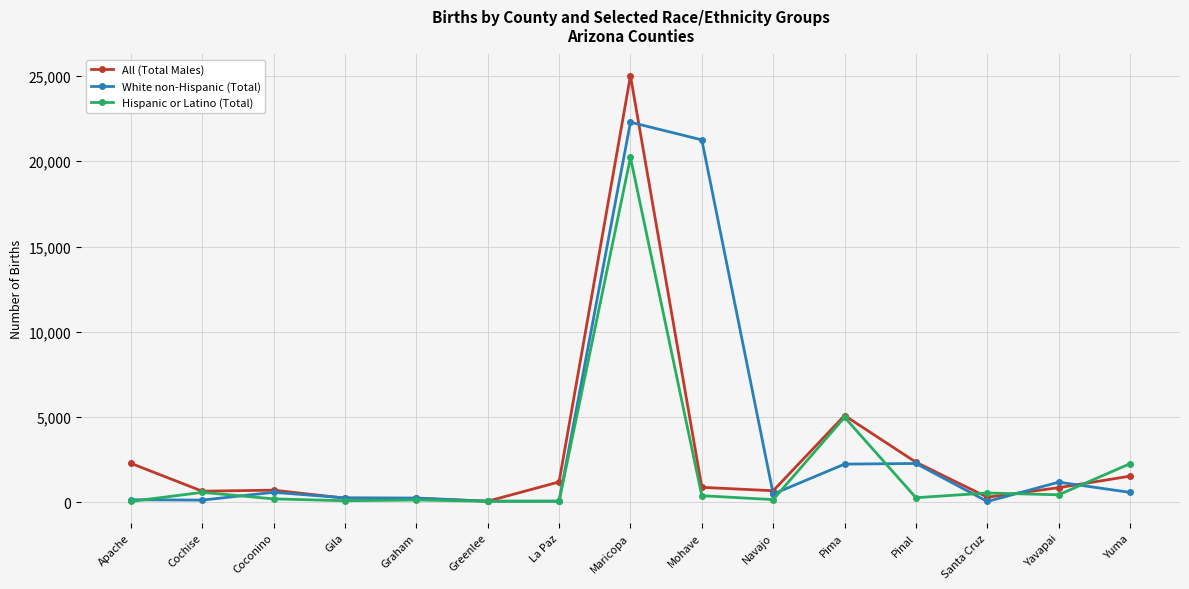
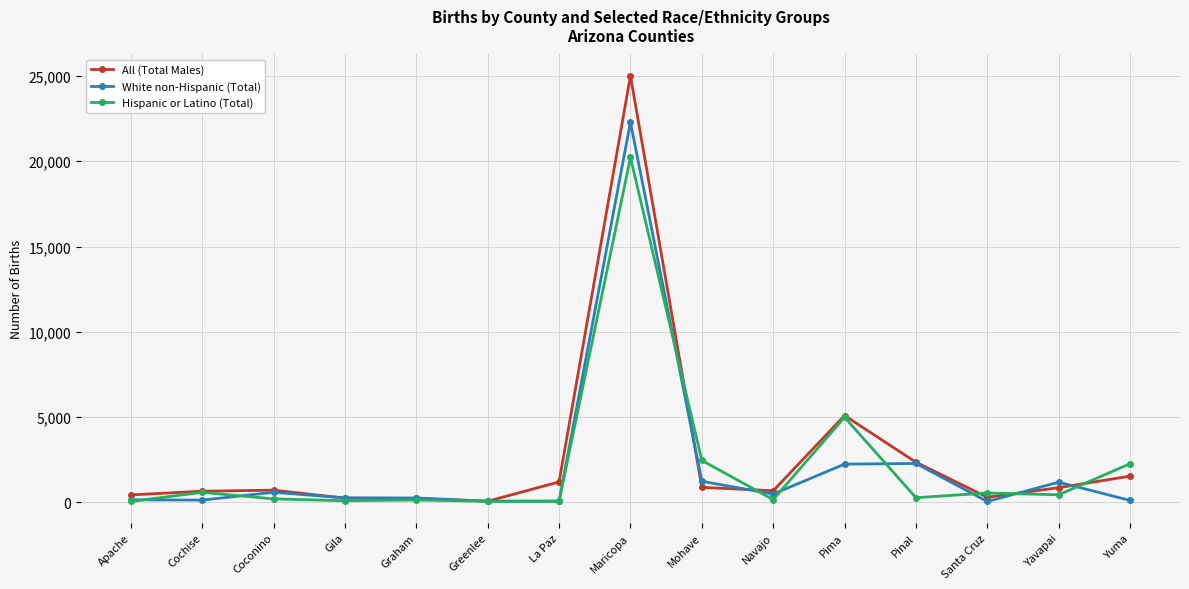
All (Total Males), Apache: 2,300 -> 400
White non-Hispanic (Total), Mohave: 21,300 -> 1,200
Hispanic or Latino (Total), Mohave: 400 -> 2,500
White non-Hispanic (Total), Yuma: 600 -> 100
